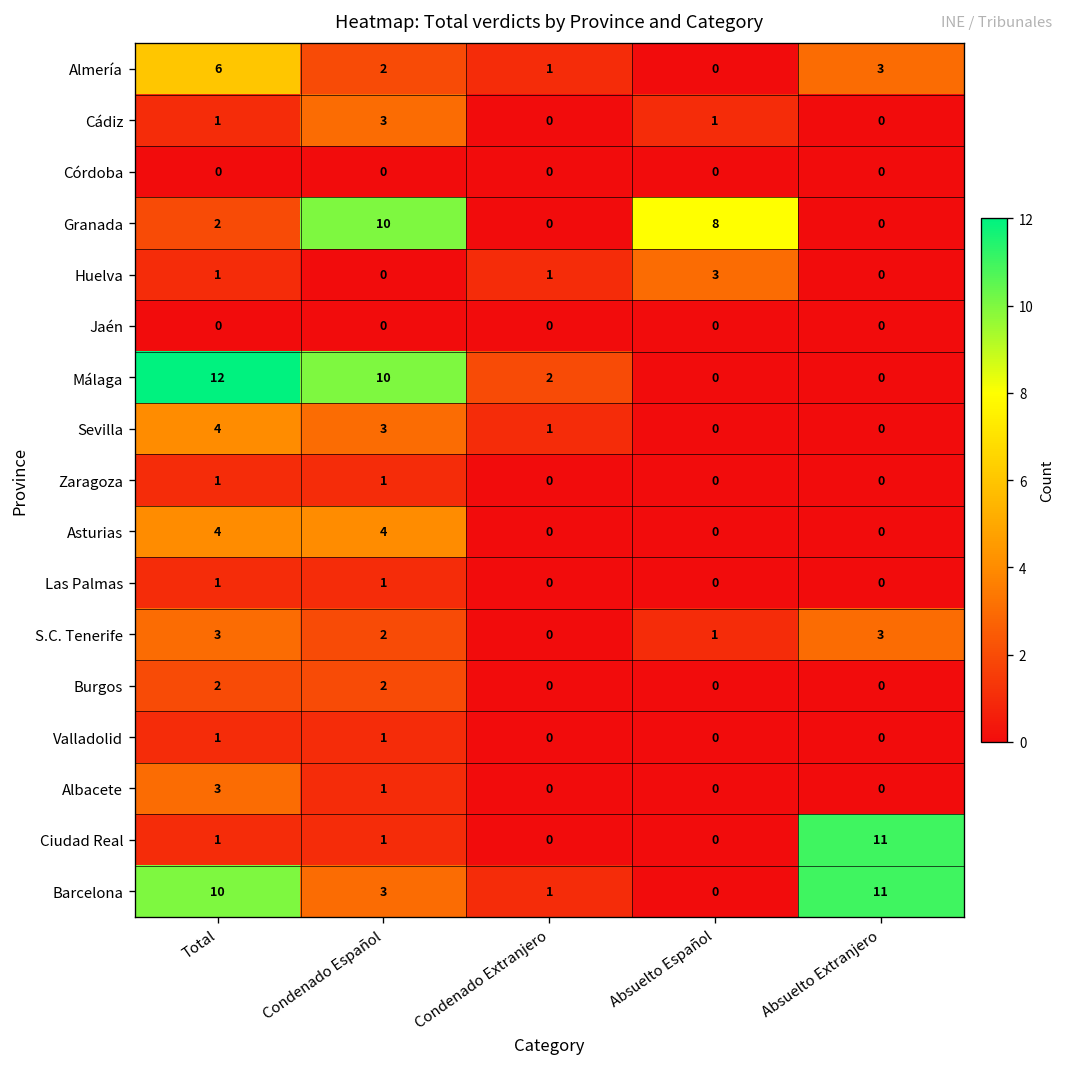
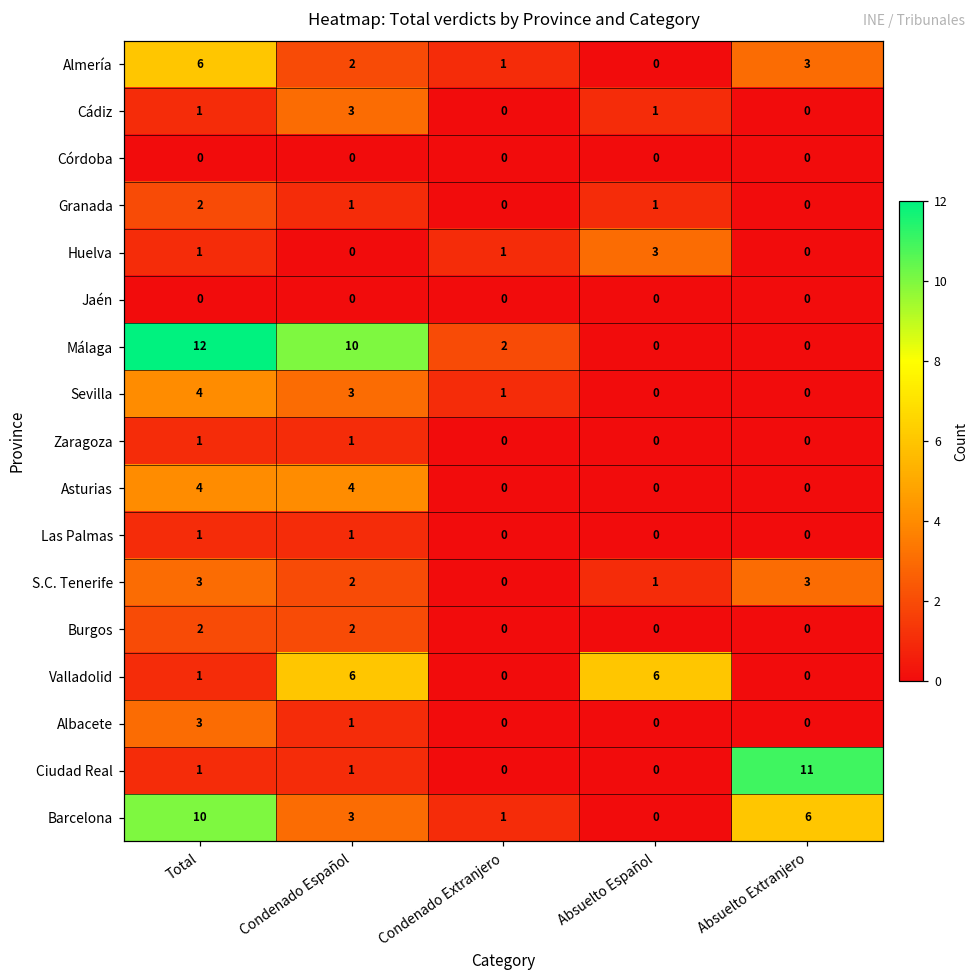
Granada, Condenado Español: 10 -> 1
Granada, Absuelto Español: 8 -> 1
Valladolid, Condenado Español: 1 -> 6
Valladolid, Absuelto Español: 0 -> 6
Barcelona, Absuelto Extranjero: 11 -> 6
